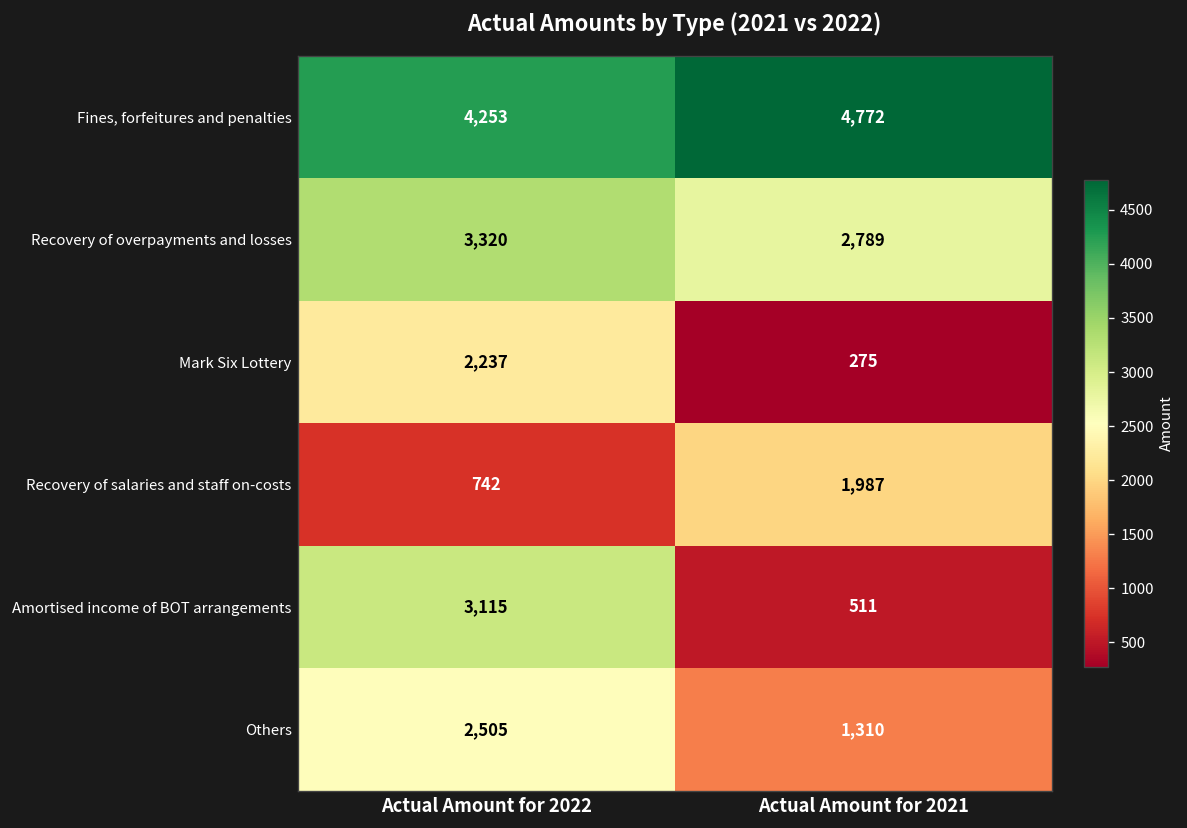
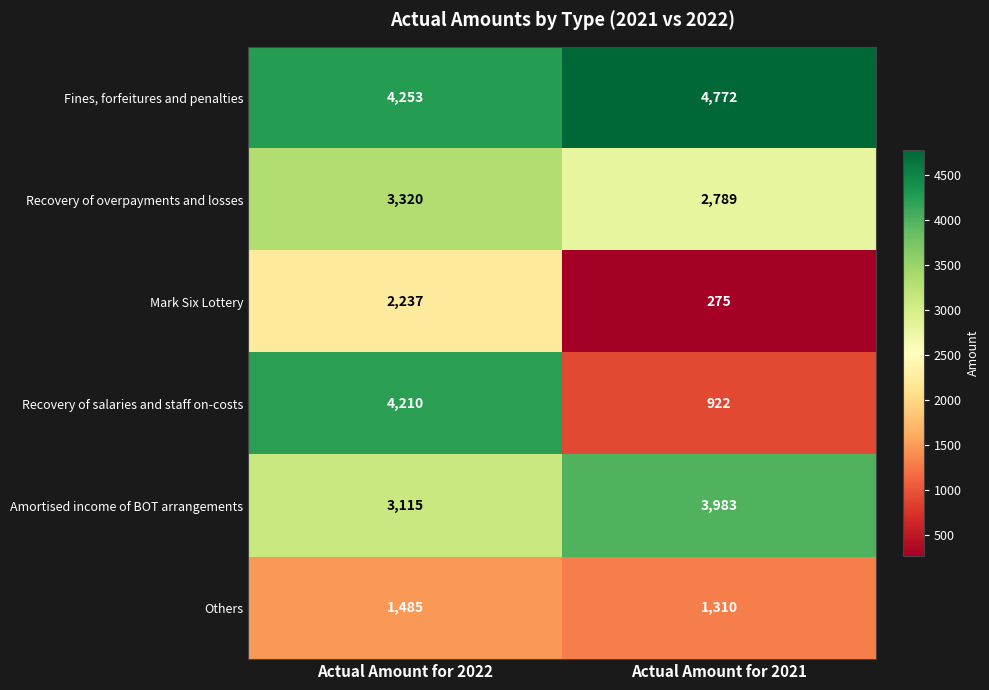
Recovery of salaries and staff on-costs, Actual Amount for 2022: 742 -> 4,210
Recovery of salaries and staff on-costs, Actual Amount for 2021: 1,987 -> 922
Amortised income of BOT arrangements, Actual Amount for 2021: 511 -> 3,983
Others, Actual Amount for 2022: 2,505 -> 1,485
